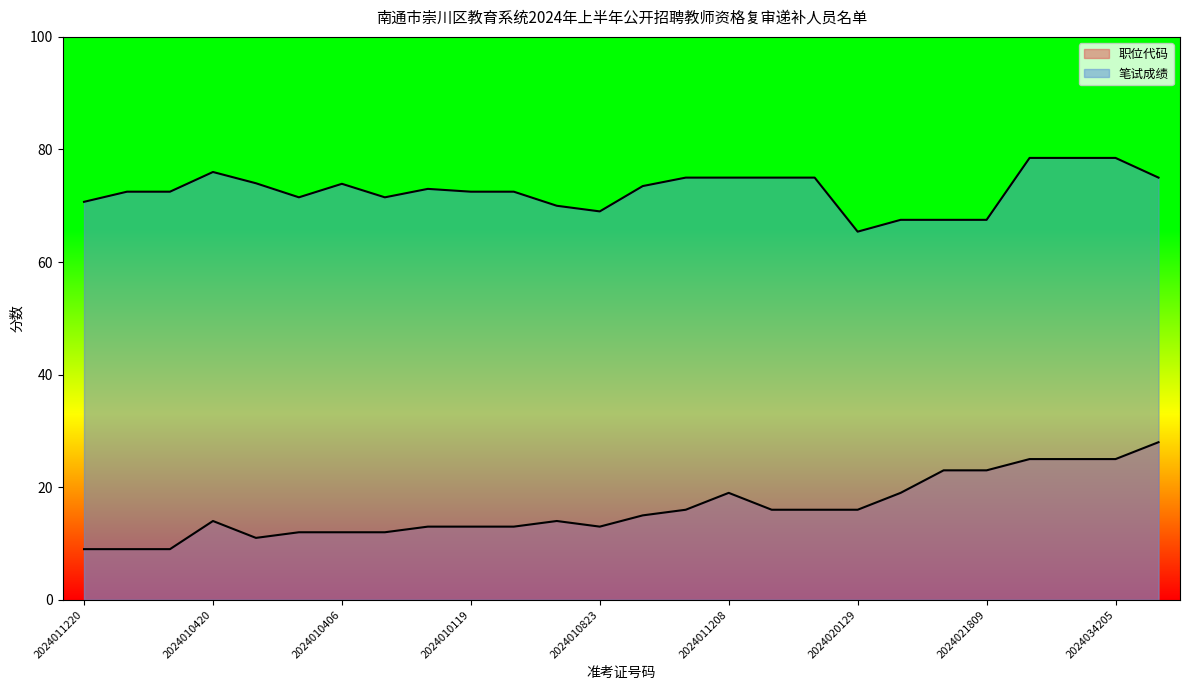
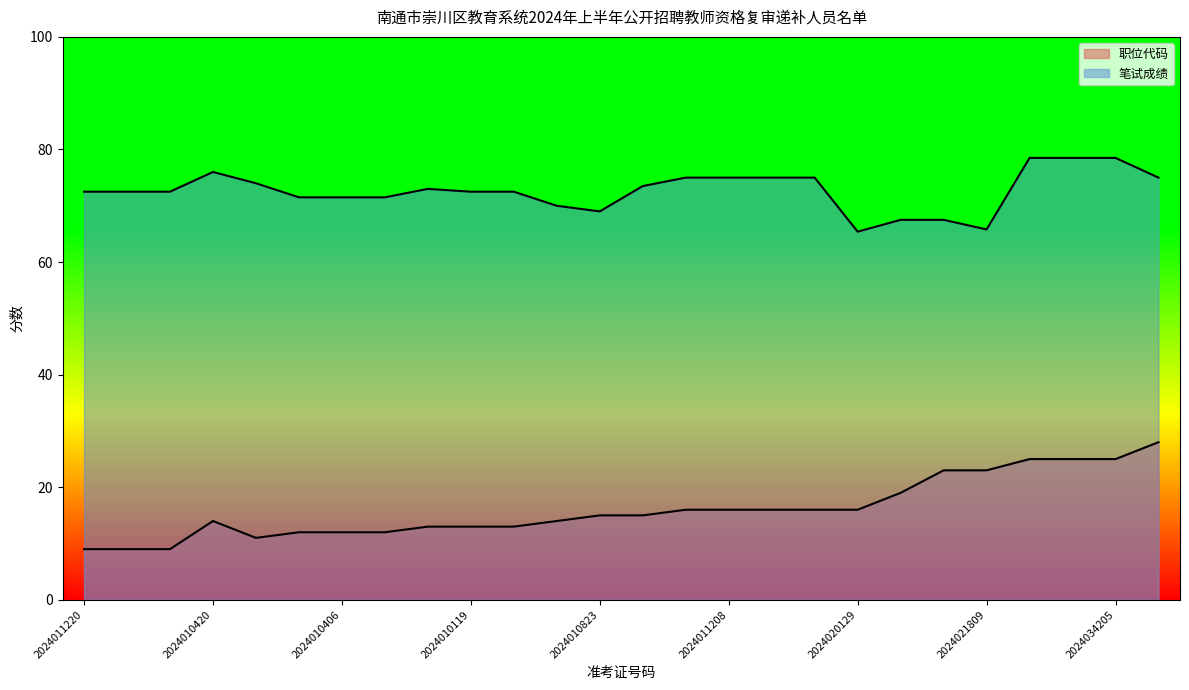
笔试成绩, 2024011220: 71 -> 73
笔试成绩, 2024010406: 74 -> 72
职位代码, 2024010823: 13 -> 15
职位代码, 2024011208: 19 -> 16
笔试成绩, 2024021809: 68 -> 66
